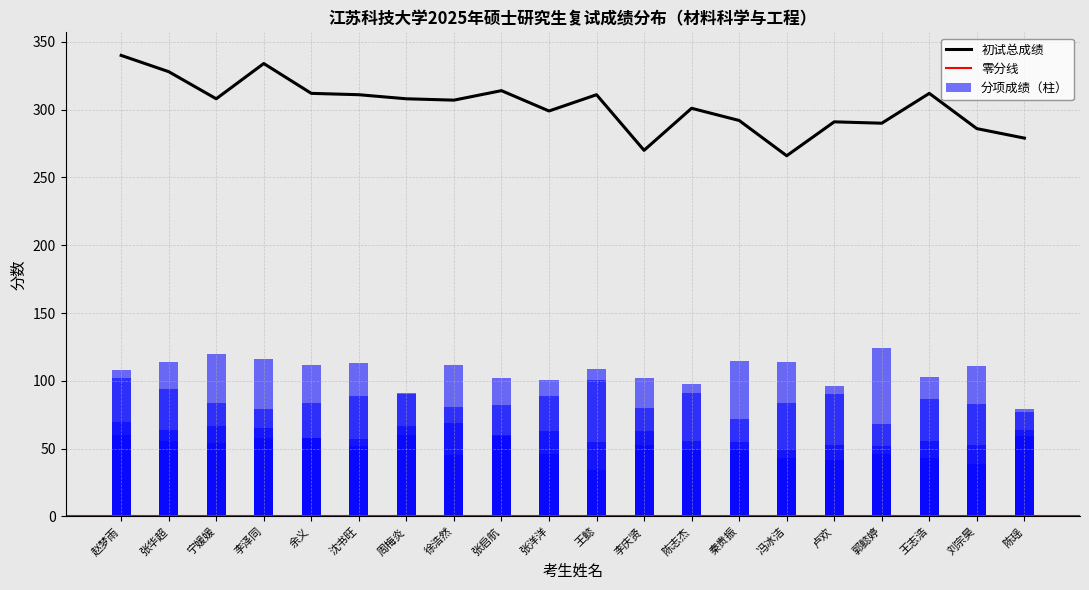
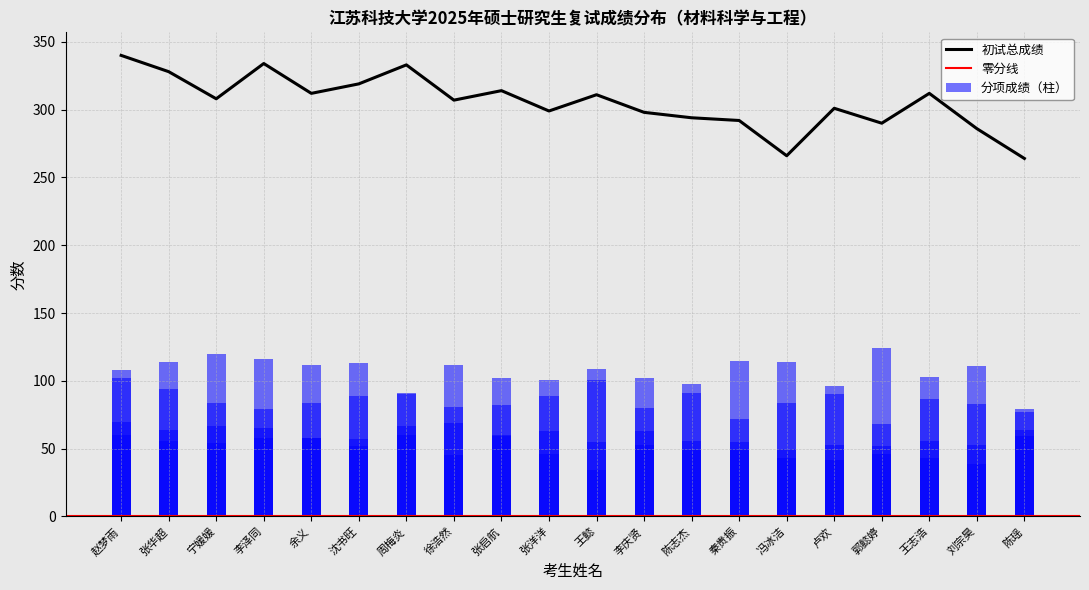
初试总成绩, 沈书旺: 311 -> 319
初试总成绩, 周梅炎: 308 -> 333
初试总成绩, 李庆贤: 270 -> 298
初试总成绩, 陈志杰: 301 -> 294
初试总成绩, 卢欢: 291 -> 301
初试总成绩, 陈瑶: 279 -> 264
